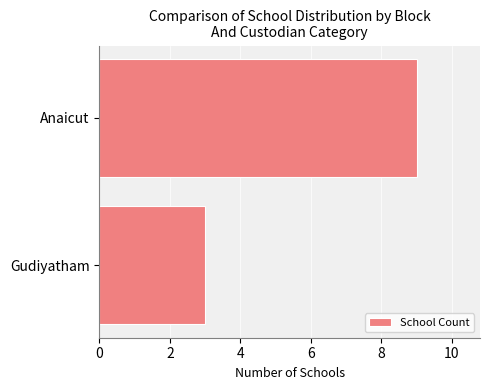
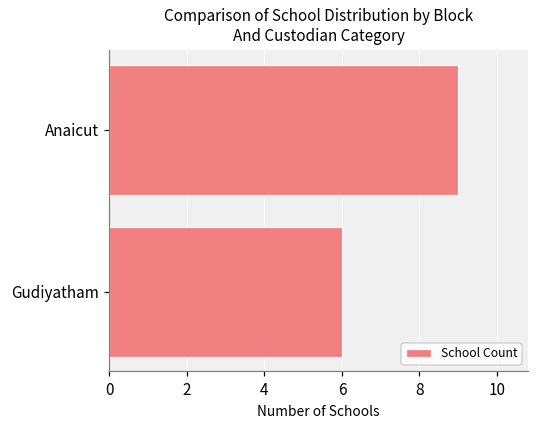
Gudiyatham: 3 -> 6
